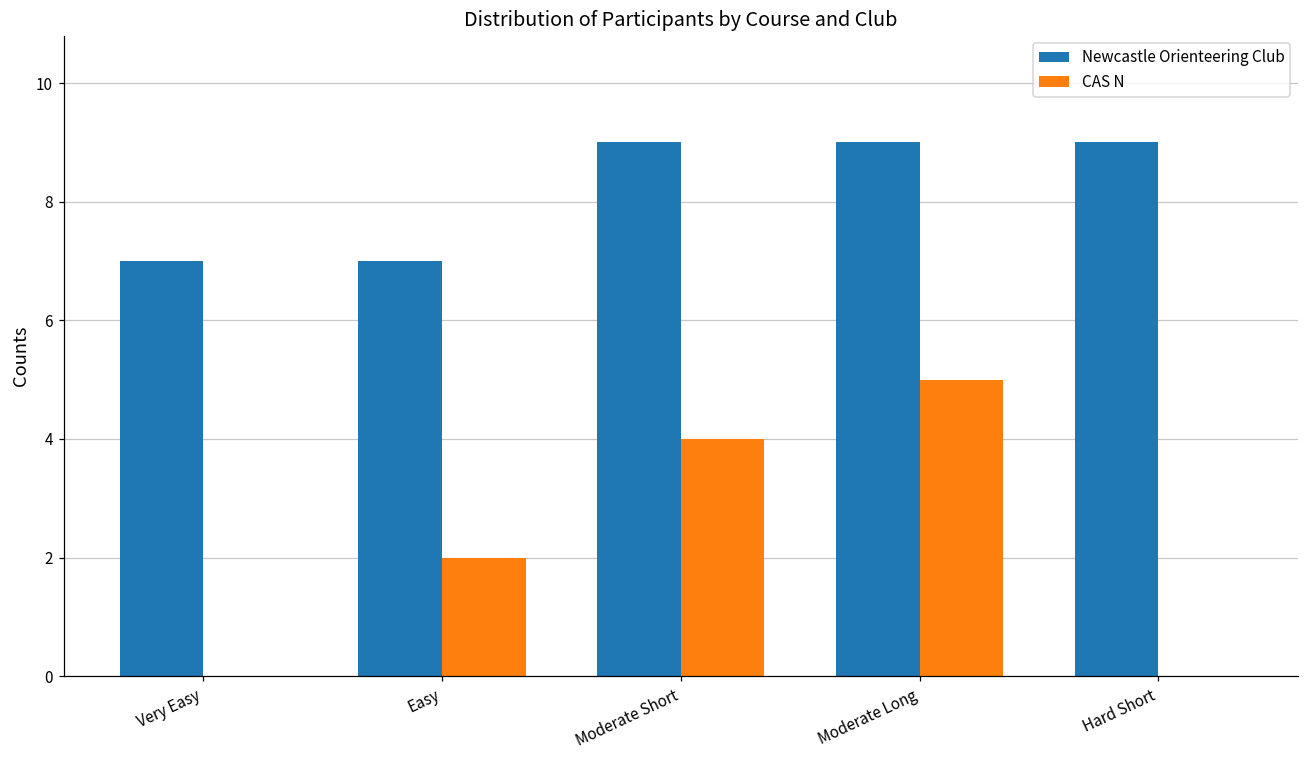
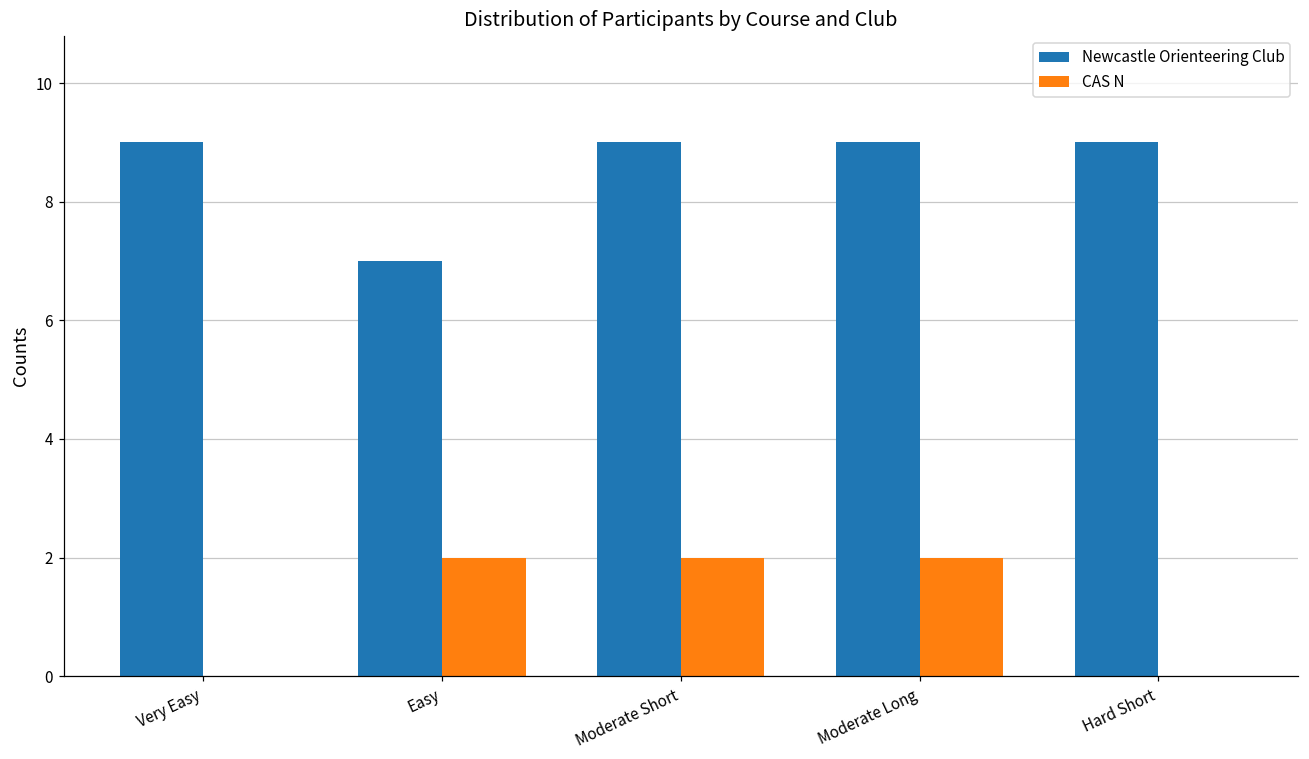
Newcastle Orienteering Club, Very Easy: 7 -> 9
CAS N, Moderate Short: 4 -> 2
CAS N, Moderate Long: 5 -> 2
